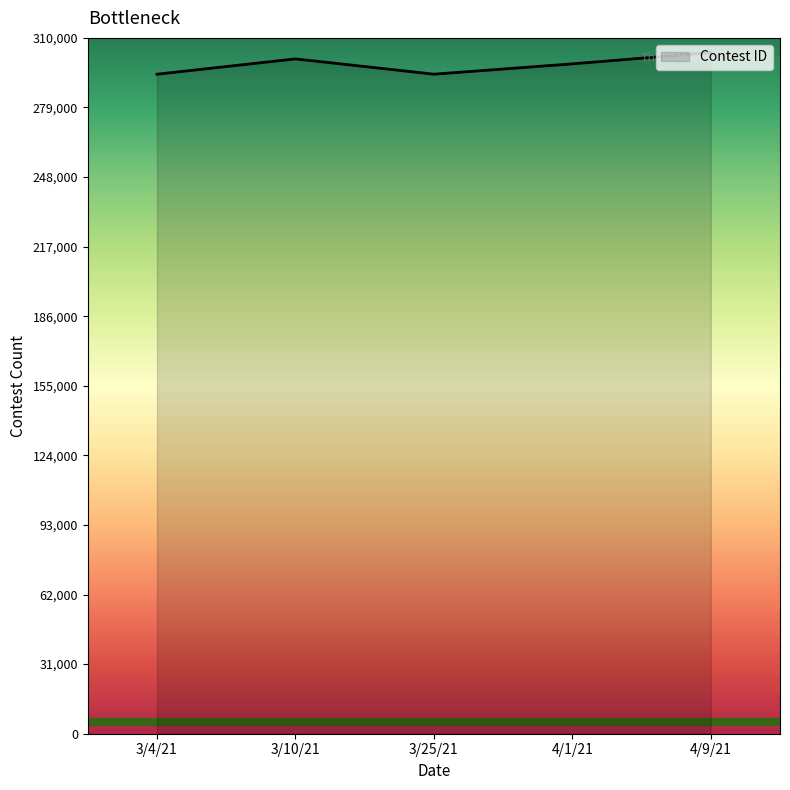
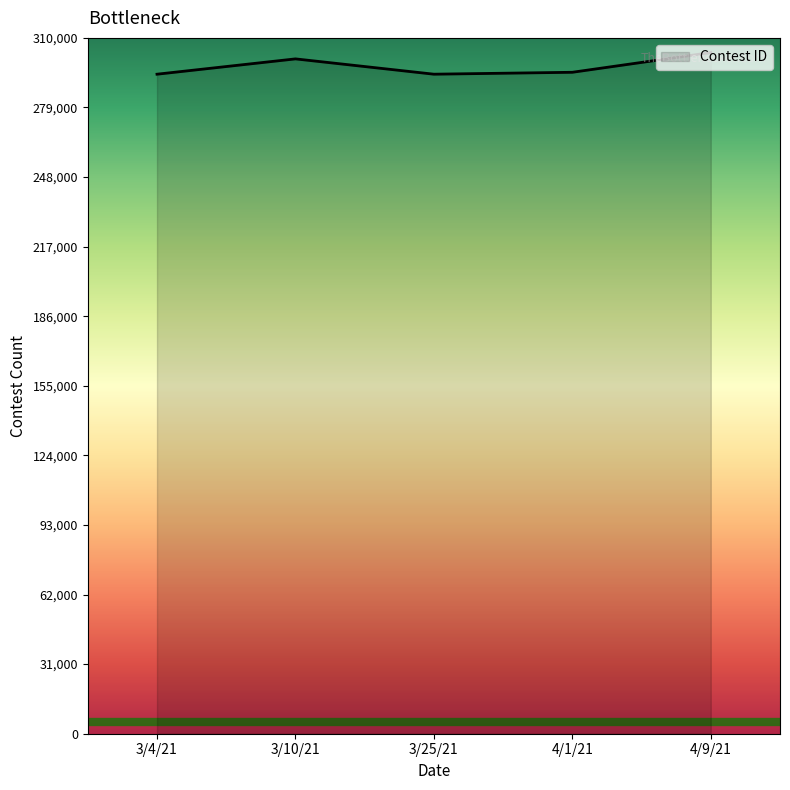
4/1/21: 298,000 -> 295,000
